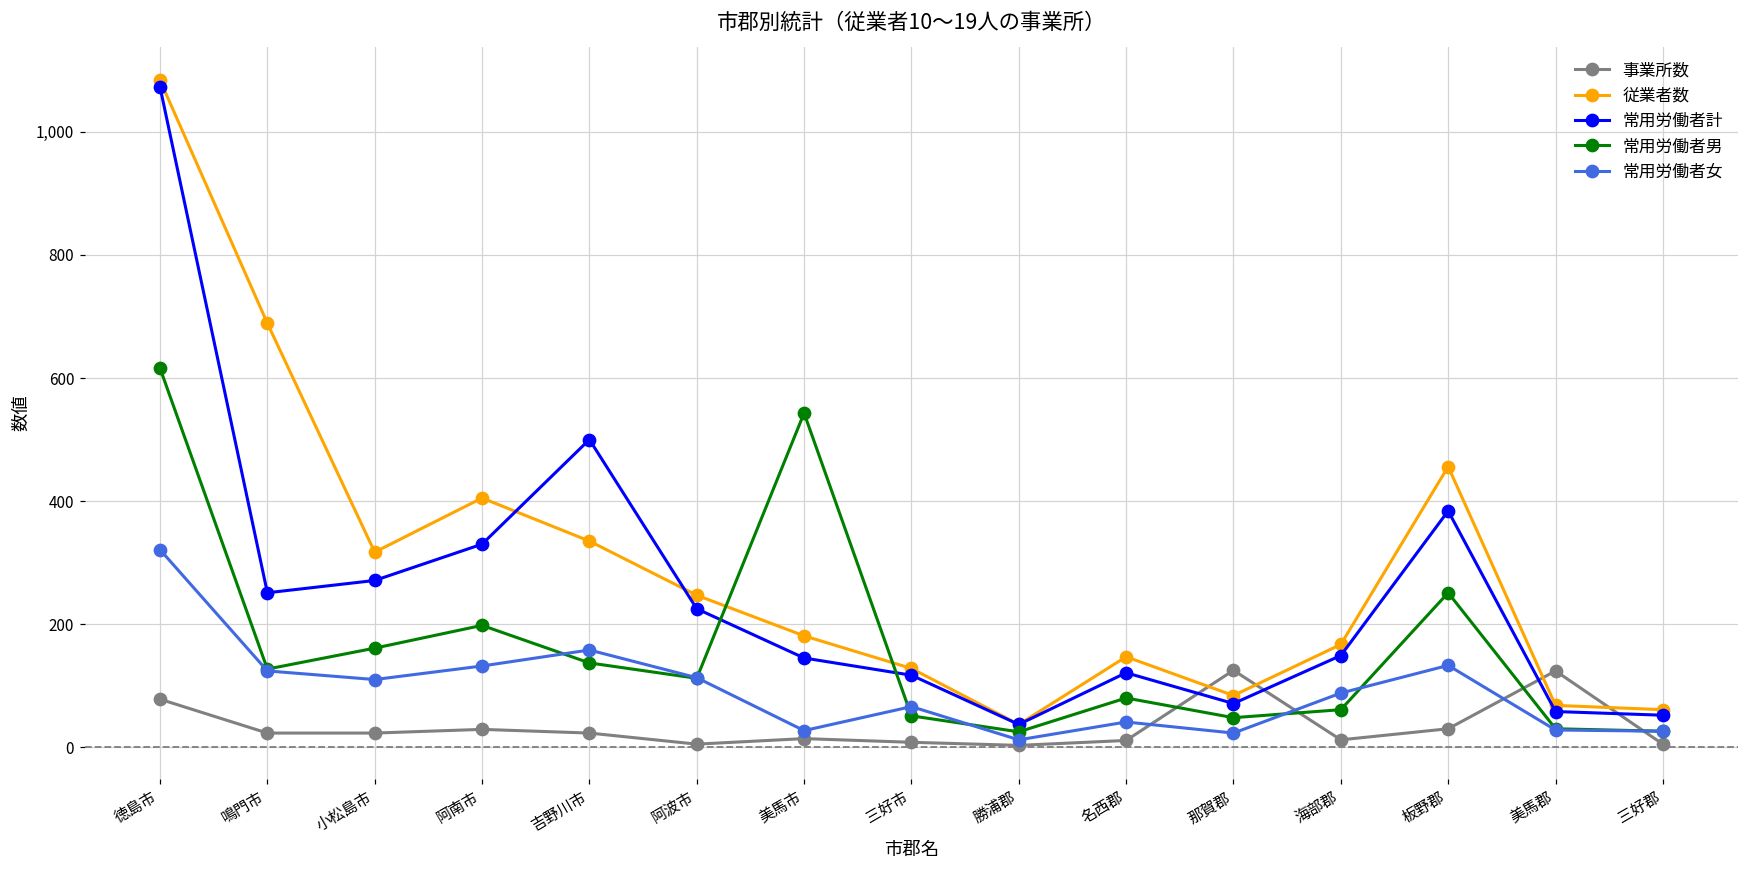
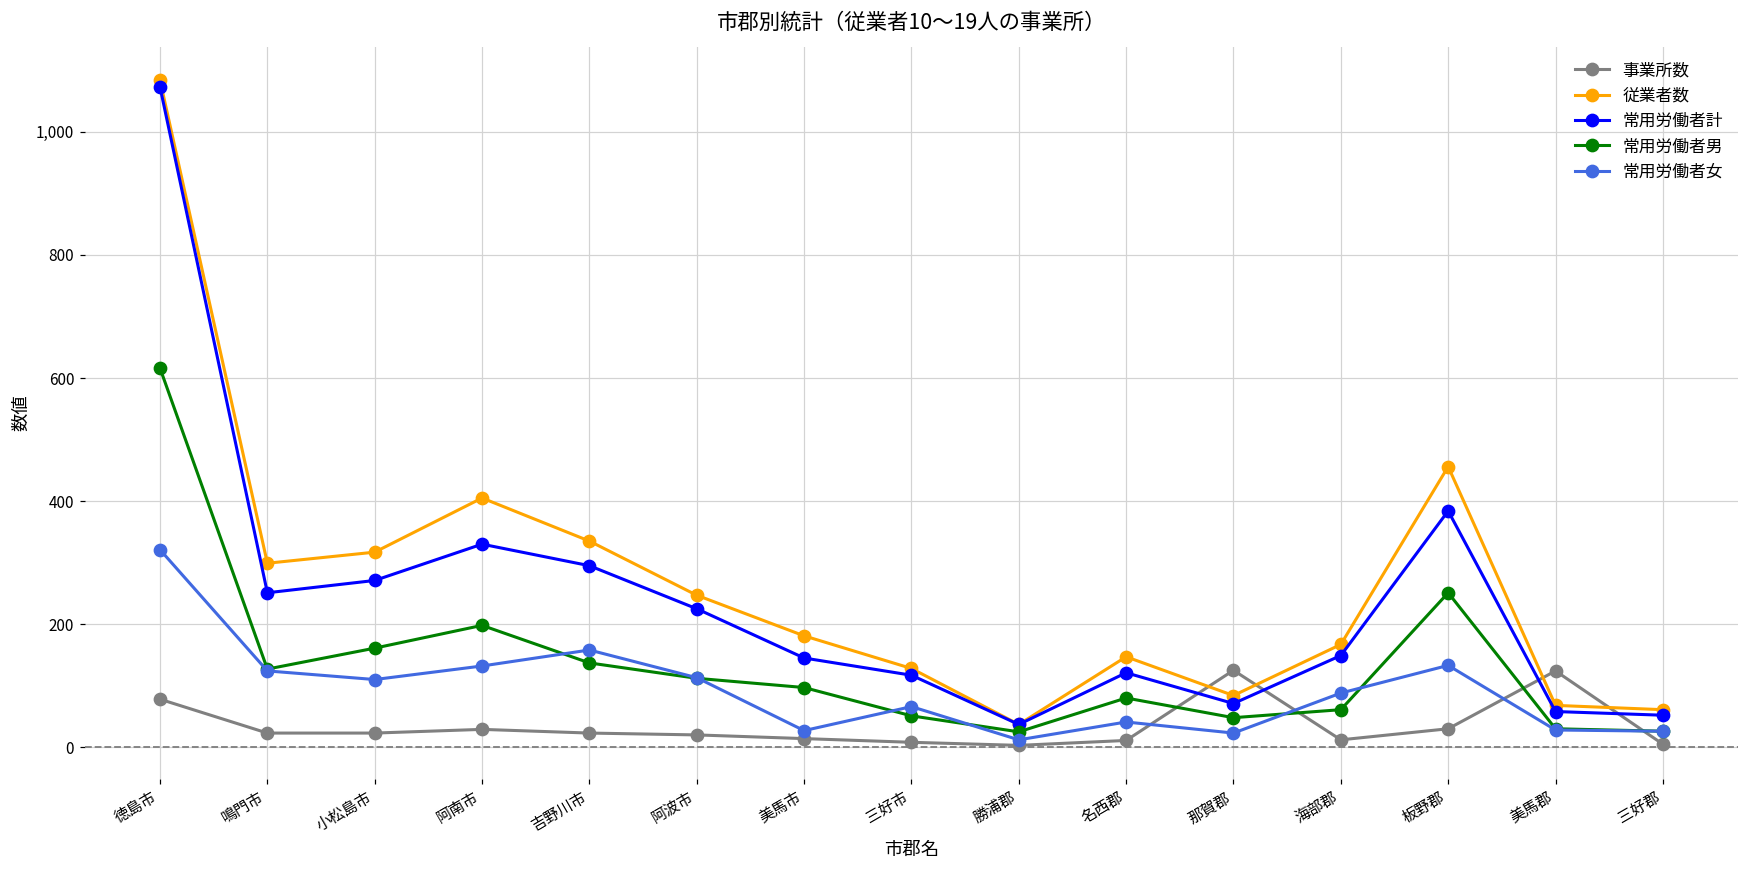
従業者数, 鳴門市: 690 -> 300
常用労働者計, 吉野川市: 500 -> 300
事業所数, 阿波市: 10 -> 20
常用労働者男, 美馬市: 540 -> 100
